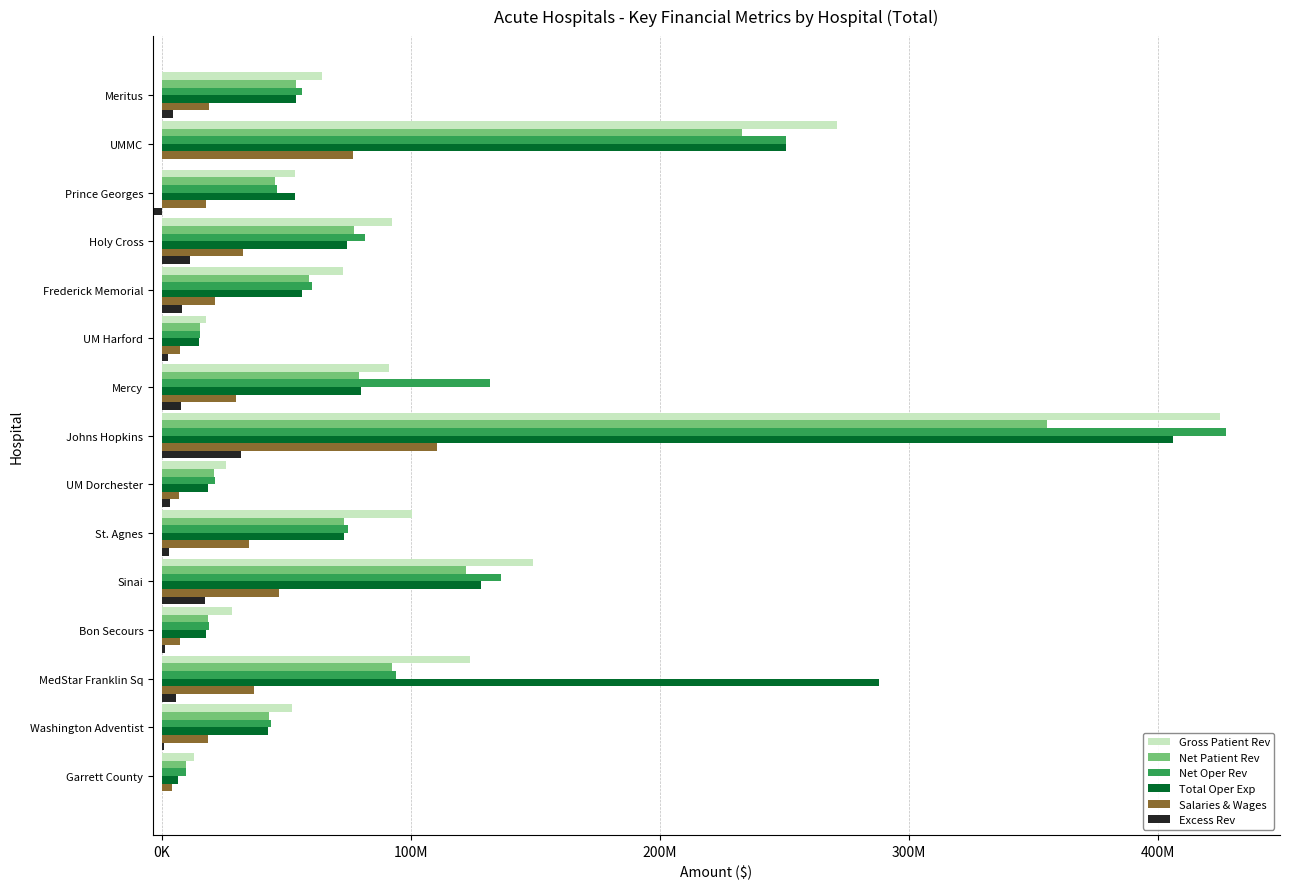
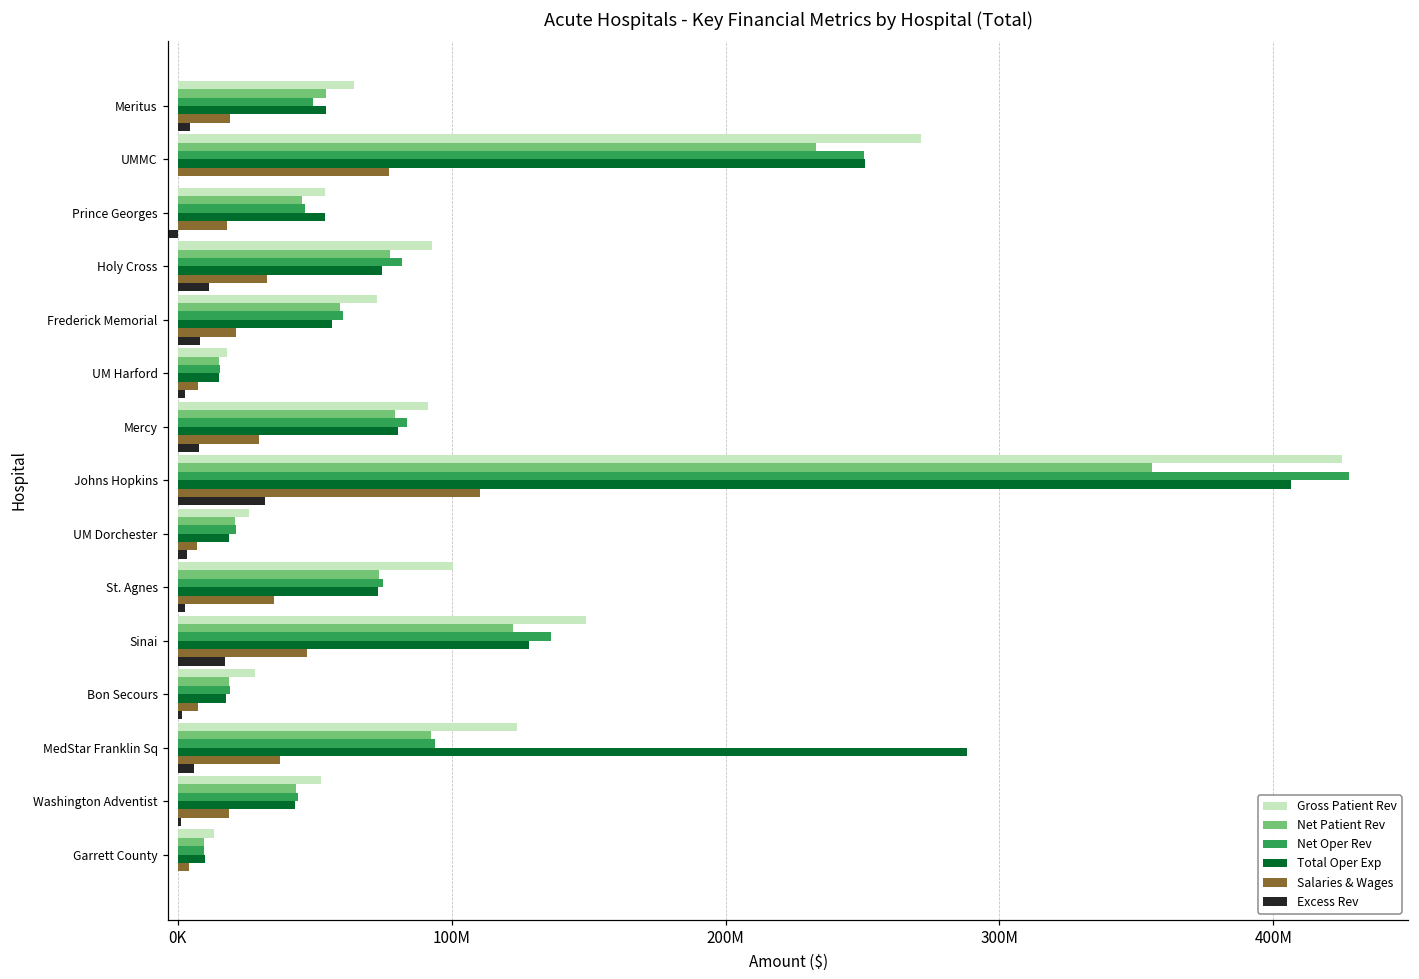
Net Oper Rev, Meritus: 57000000 -> 49000000
Net Oper Rev, Mercy: 132000000 -> 84000000
Total Oper Exp, Garrett County: 6000000 -> 10000000
